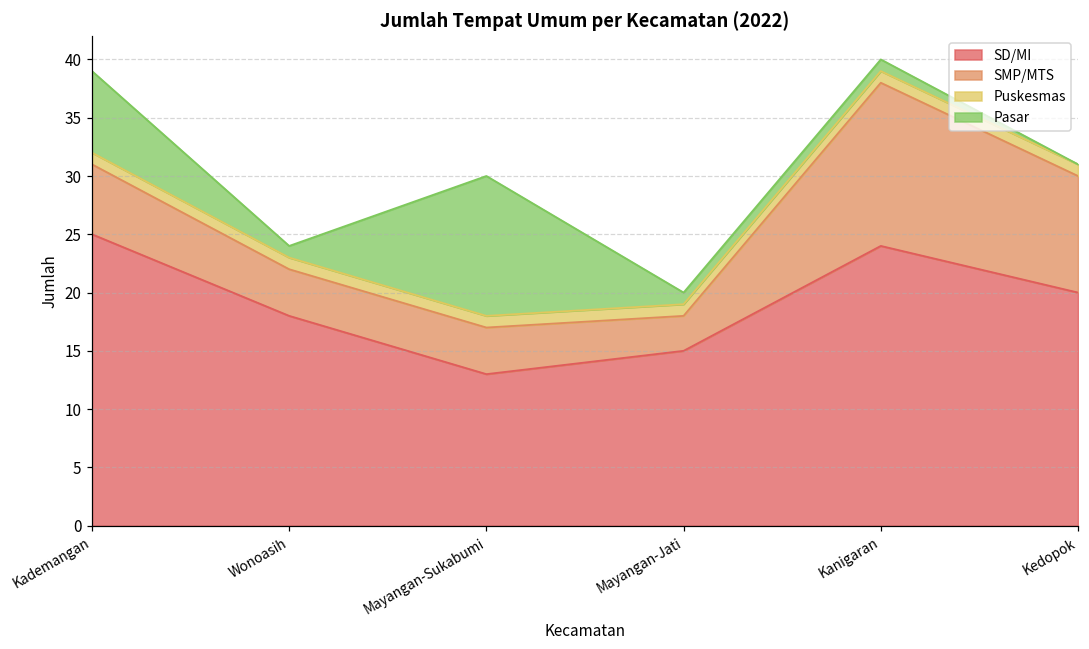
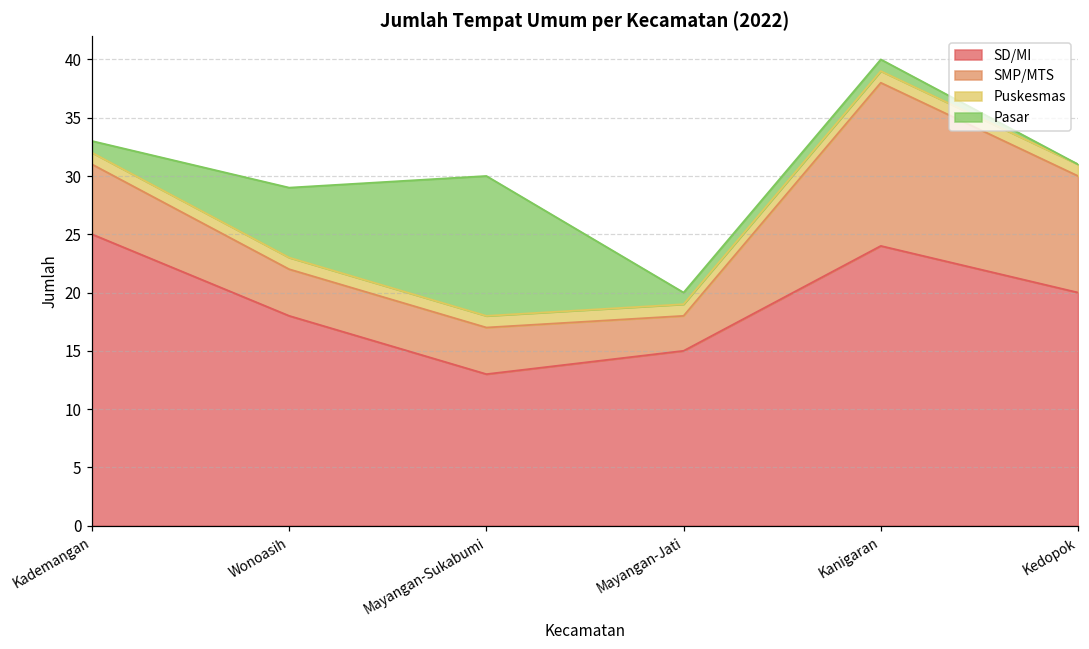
Pasar, Kademangan: 7 -> 1
Pasar, Wonoasih: 1 -> 6
